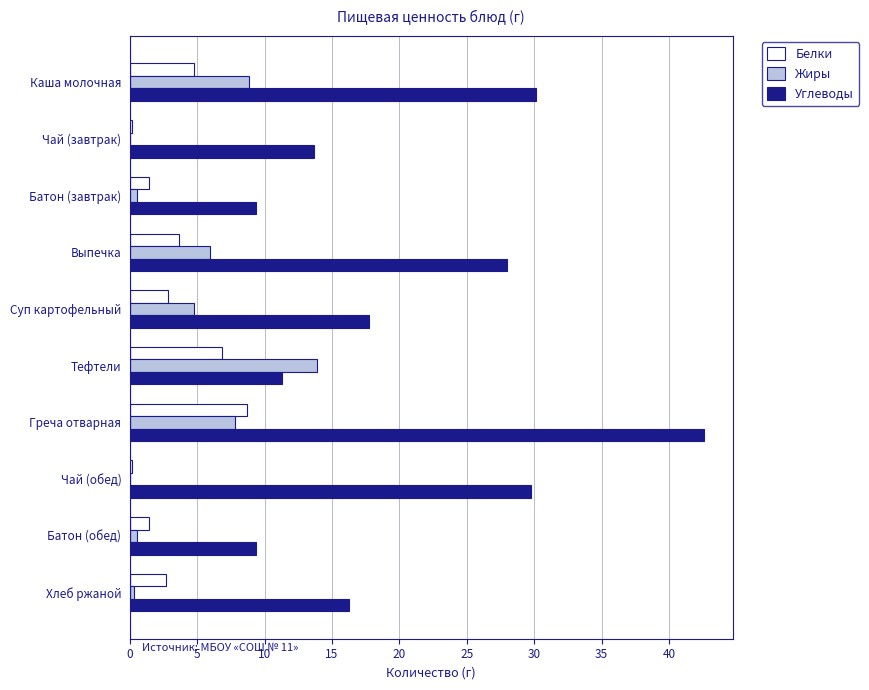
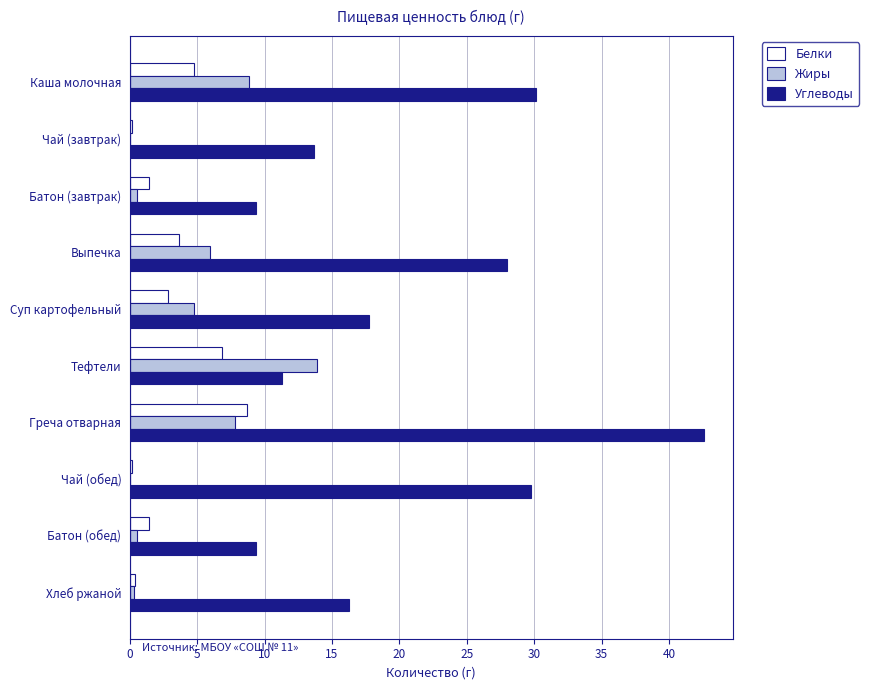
Белки, Хлеб ржаной: 2.7 -> 0.4
